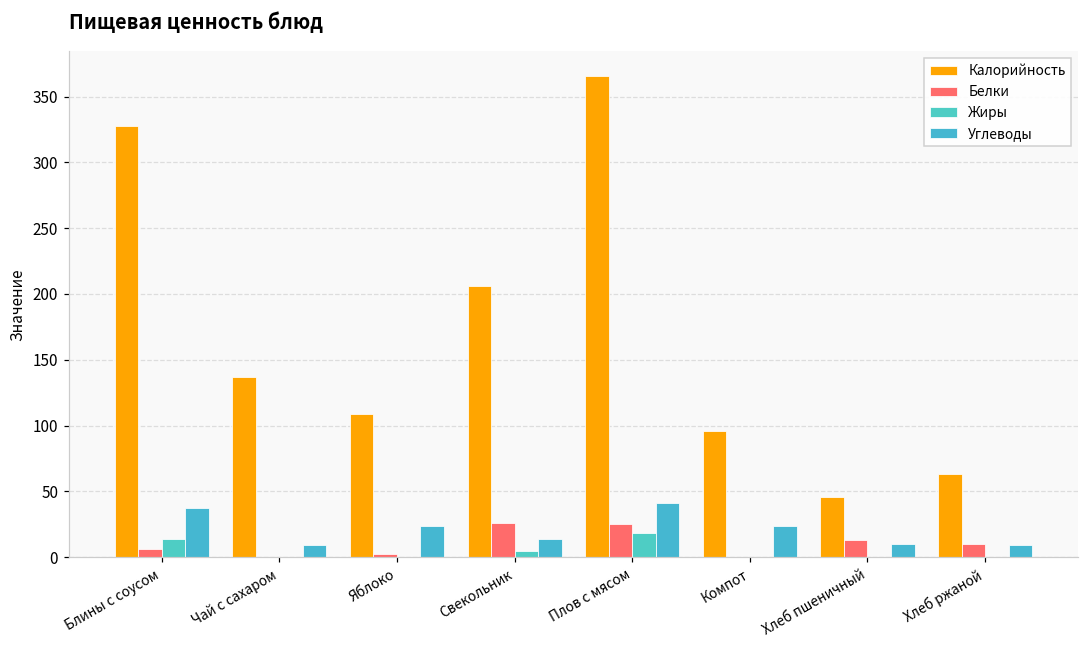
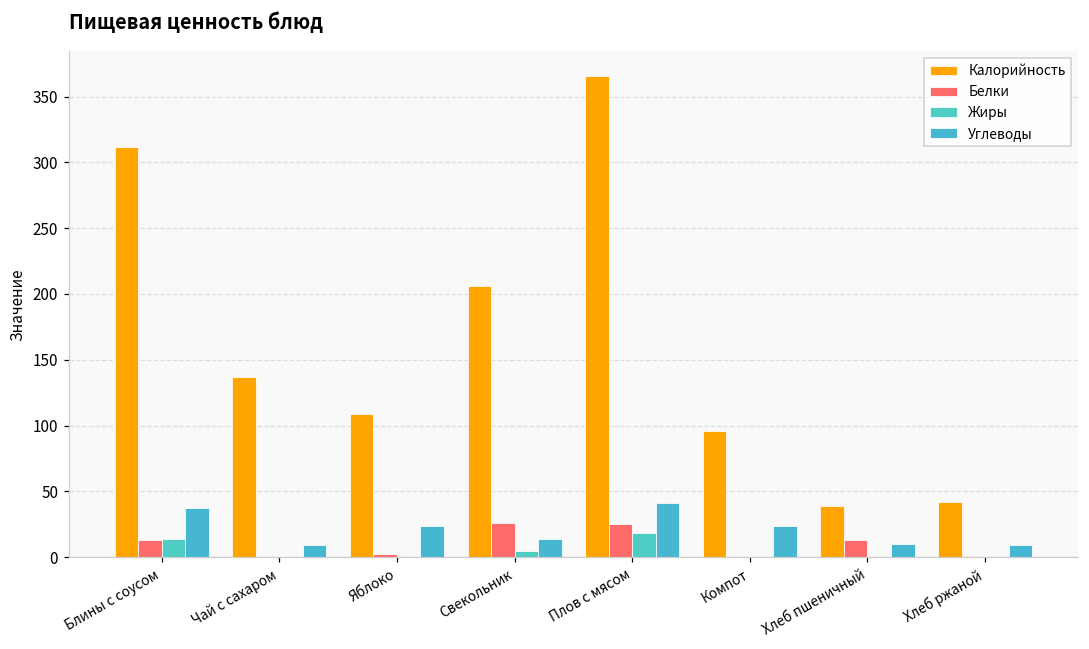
Калорийность, Блины с соусом: 328 -> 312
Белки, Блины с соусом: 6 -> 13
Калорийность, Хлеб пшеничный: 46 -> 39
Калорийность, Хлеб ржаной: 63 -> 42
Белки, Хлеб ржаной: 10 -> 1
